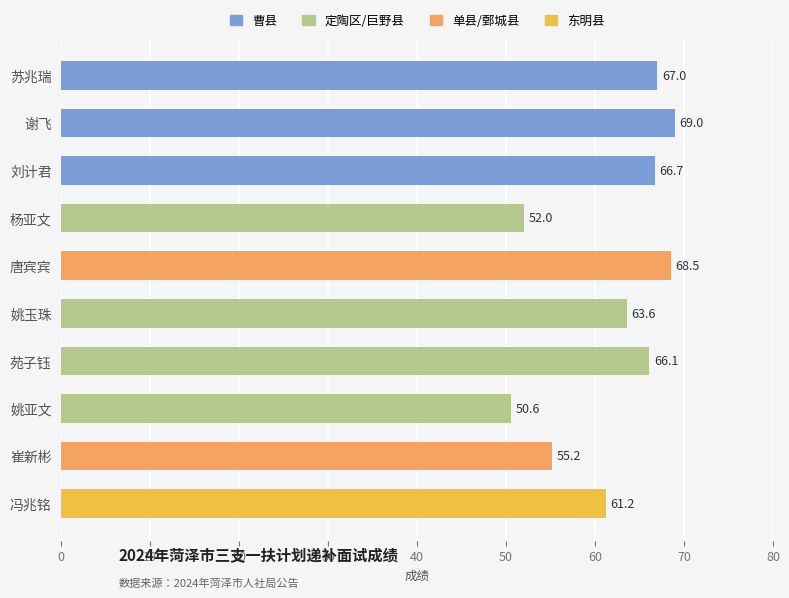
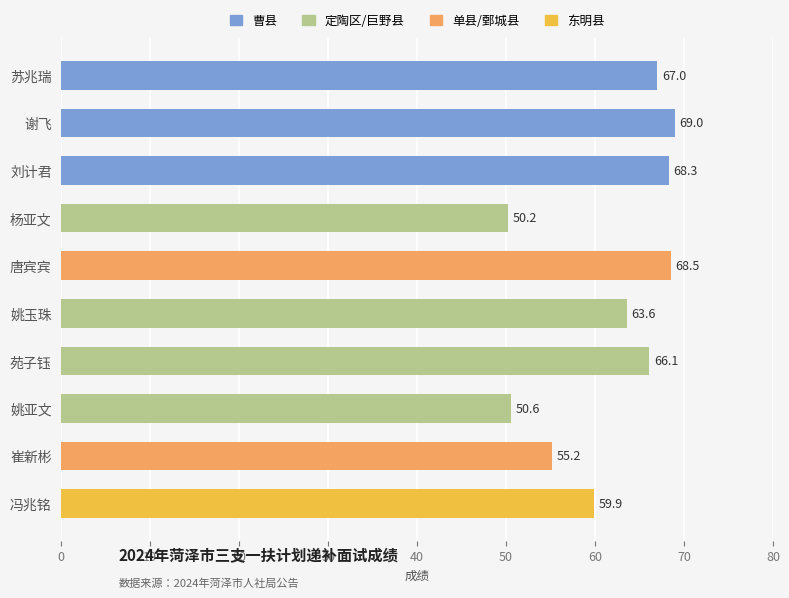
刘计君: 66.7 -> 68.3
杨亚文: 52.0 -> 50.2
冯兆铭: 61.2 -> 59.9
